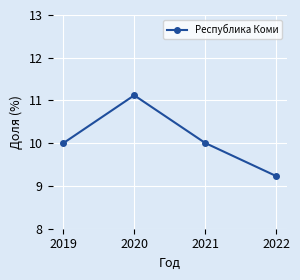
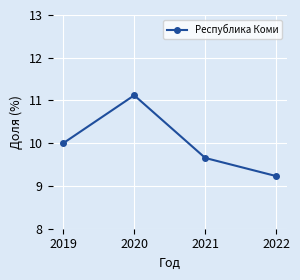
2021: 10.0 -> 9.7
